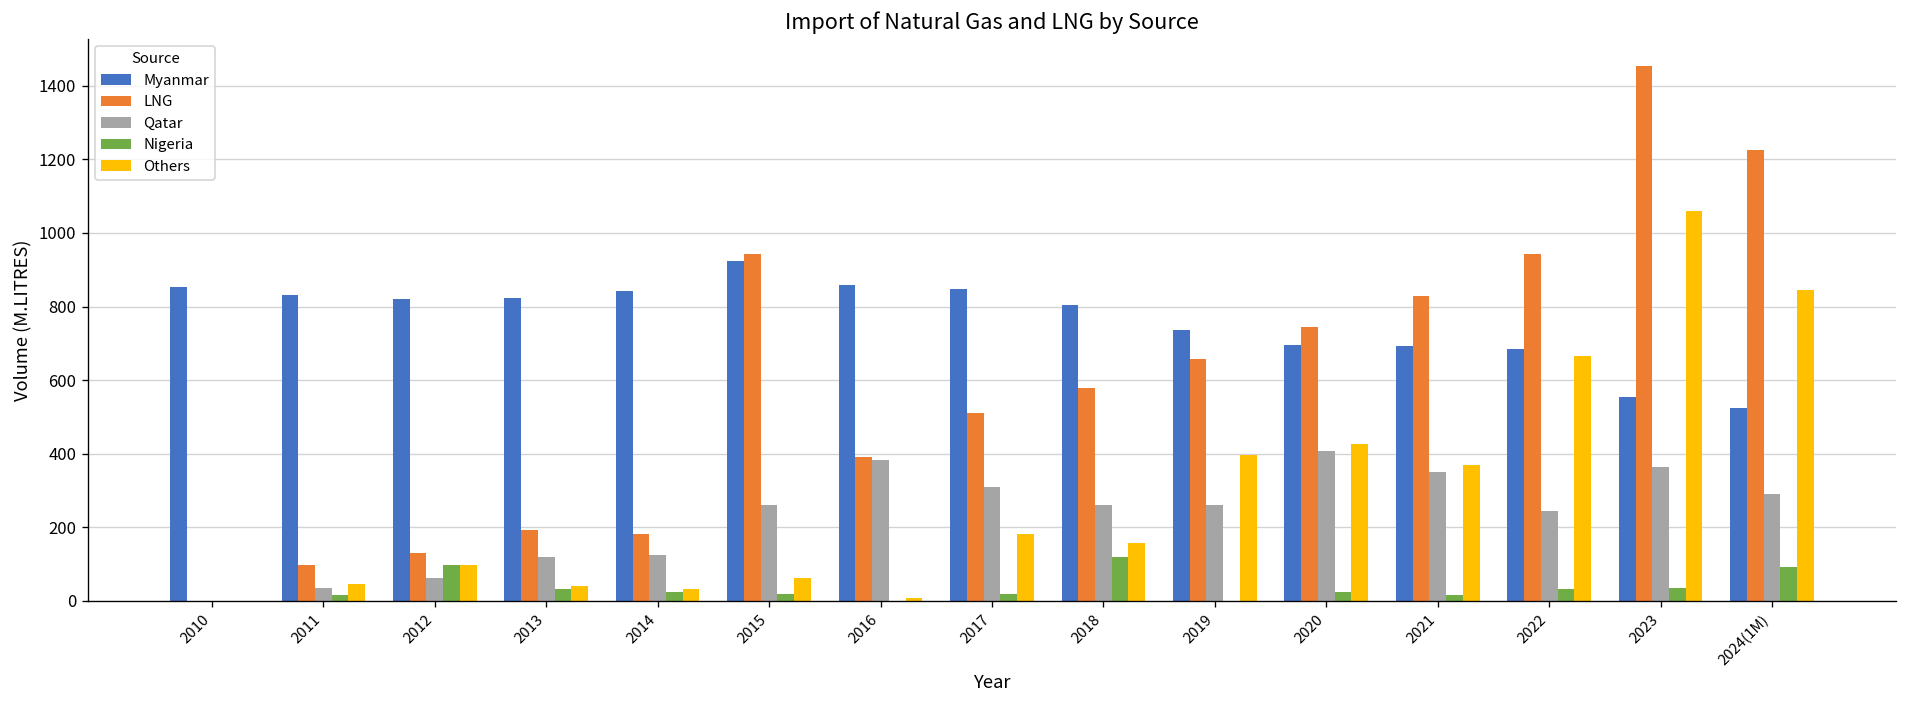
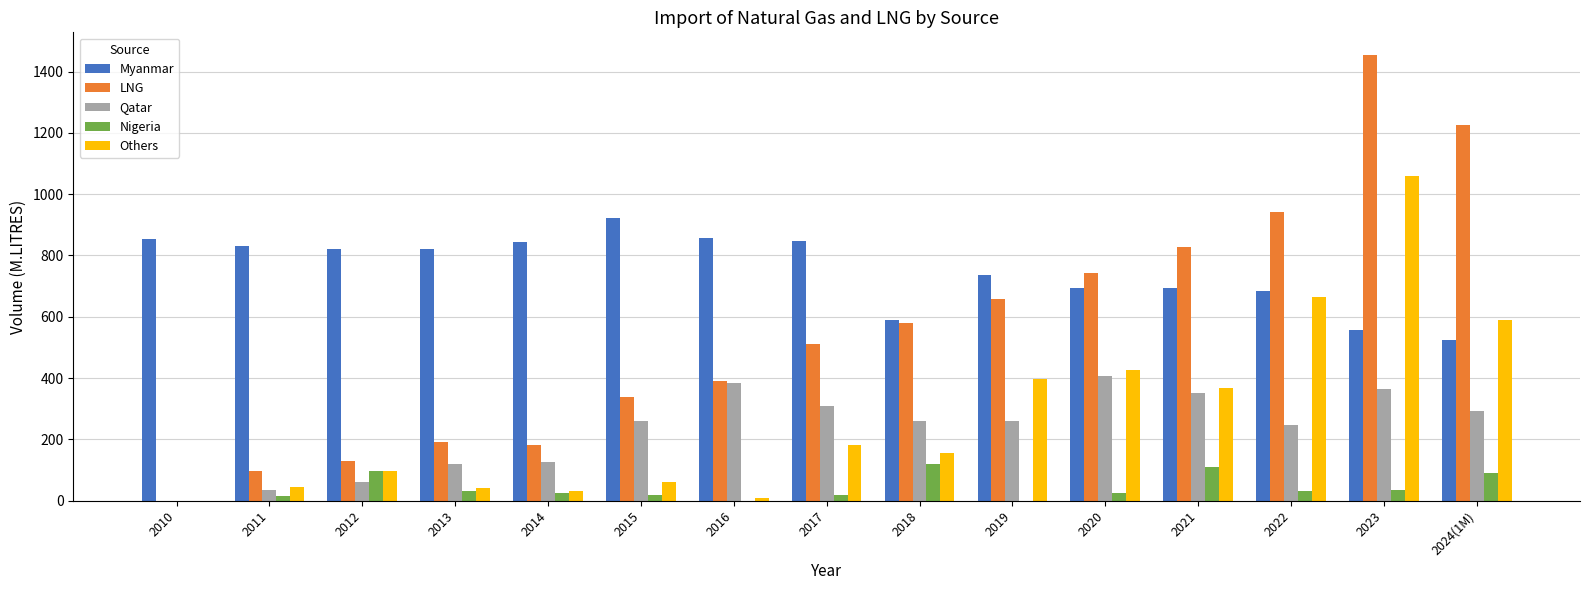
LNG, 2015: 940 -> 340
Myanmar, 2018: 810 -> 590
Nigeria, 2021: 20 -> 110
Others, 2024(1M): 850 -> 590
